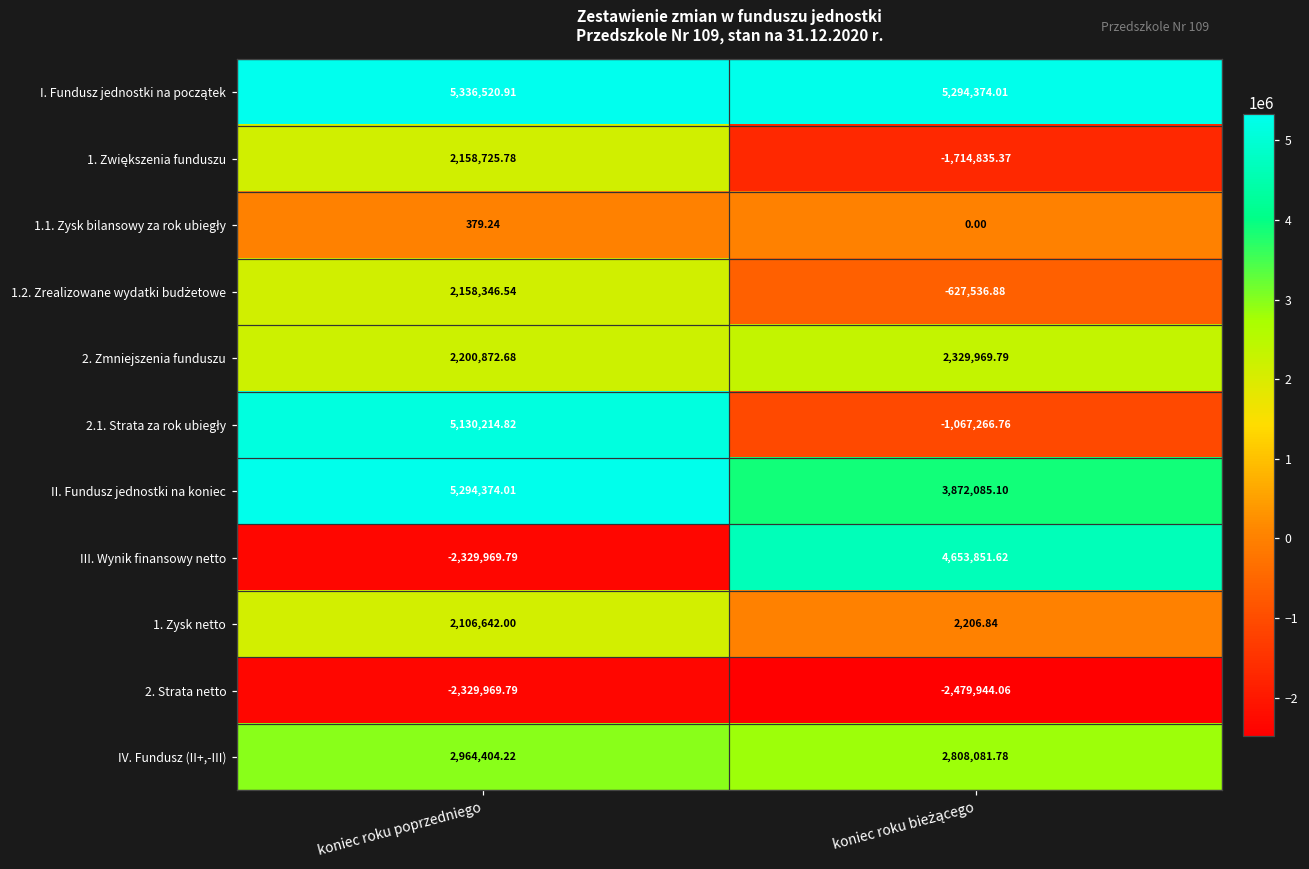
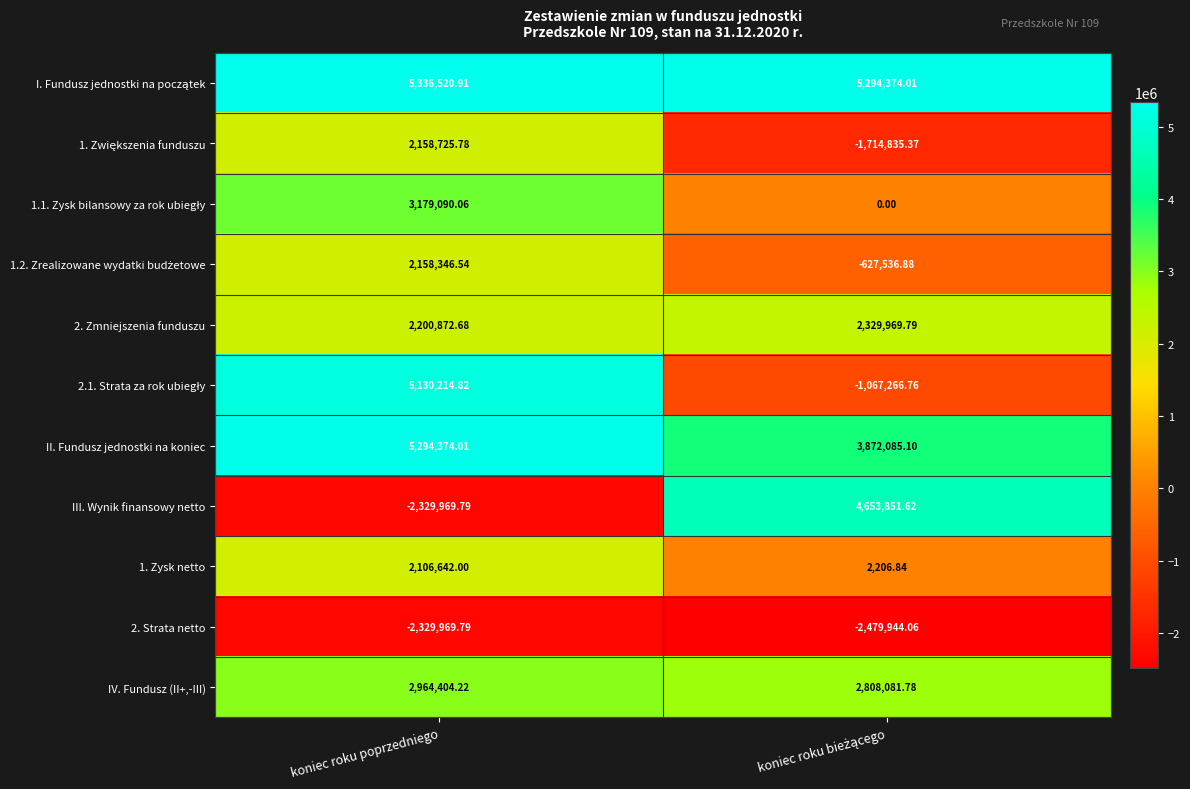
1.1. Zysk bilansowy za rok ubiegły, koniec roku poprzedniego: 379.24 -> 3,179,090.06
